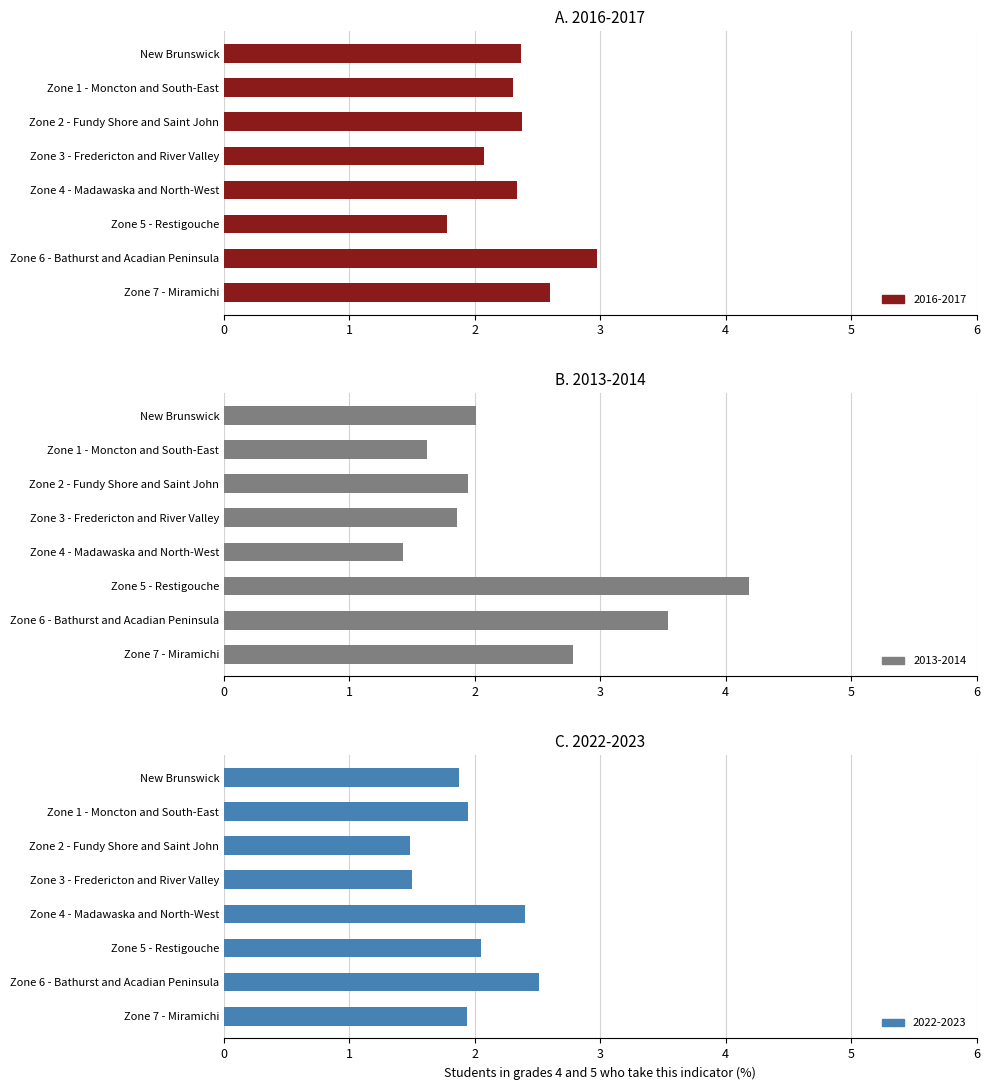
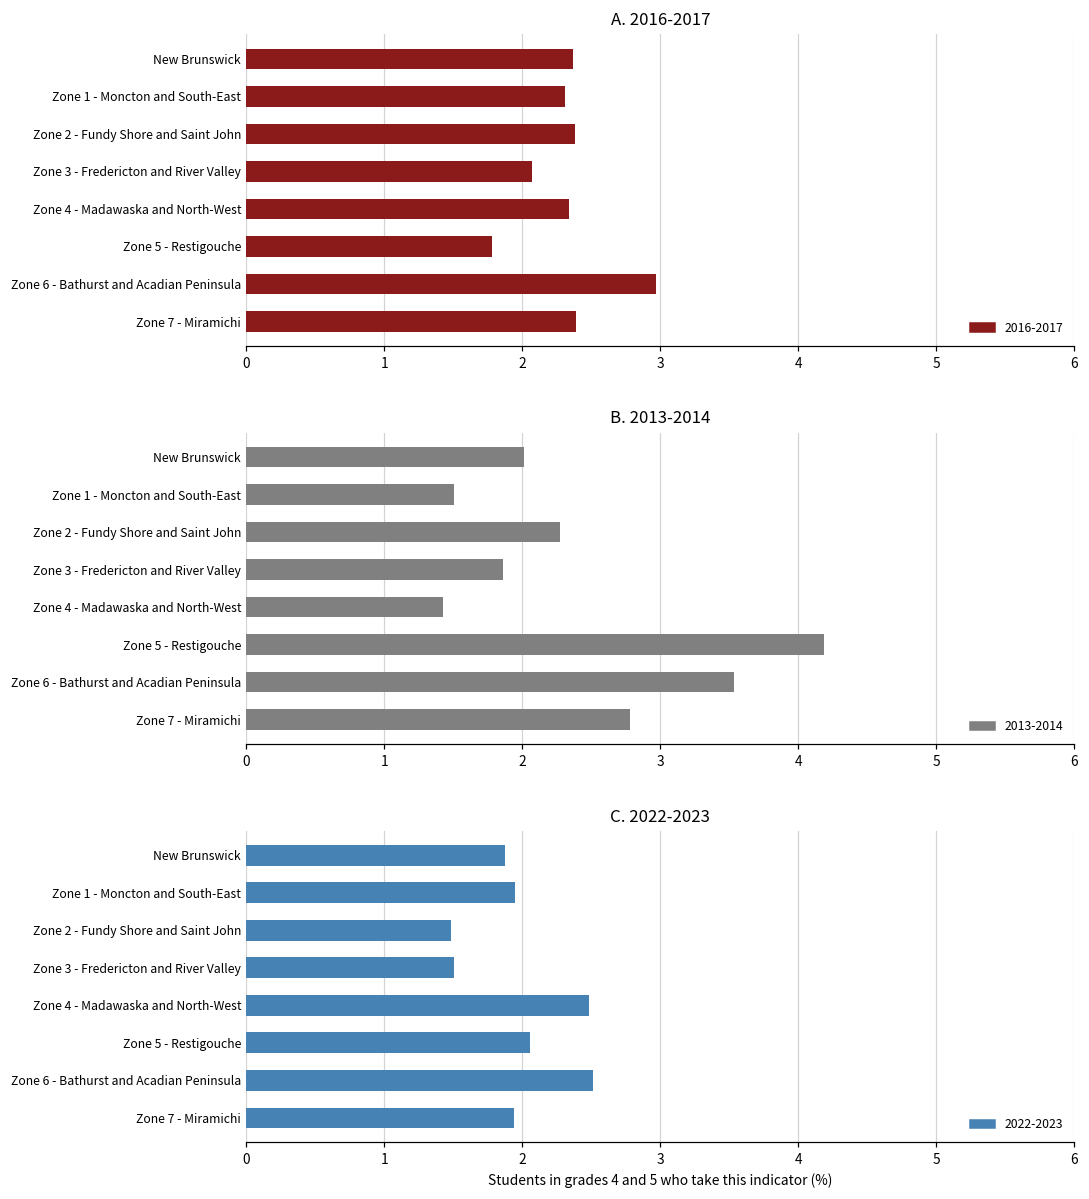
A. 2016-2017, Zone 7 - Miramichi: 2.60 -> 2.39
B. 2013-2014, Zone 1 - Moncton and South-East: 1.62 -> 1.51
B. 2013-2014, Zone 2 - Fundy Shore and Saint John: 1.95 -> 2.27
C. 2022-2023, Zone 4 - Madawaska and North-West: 2.40 -> 2.48
